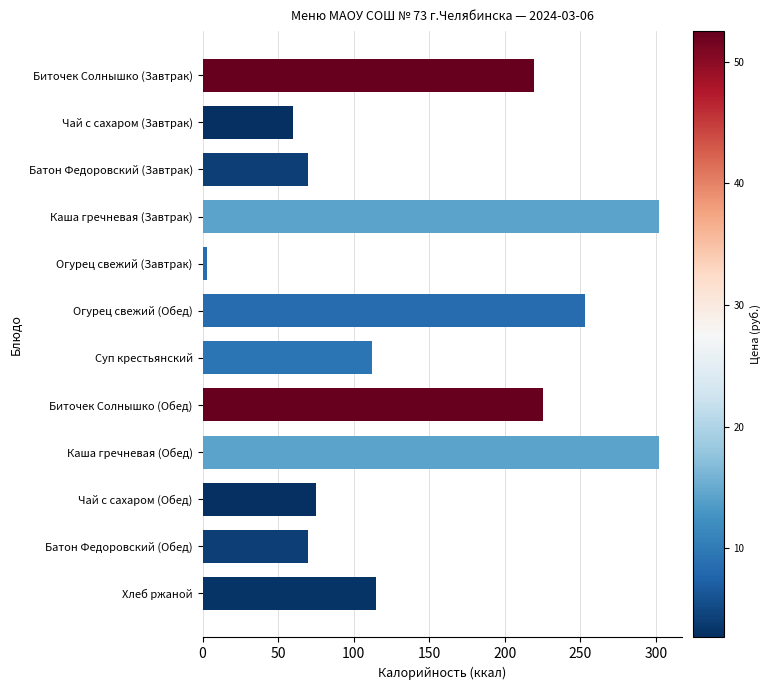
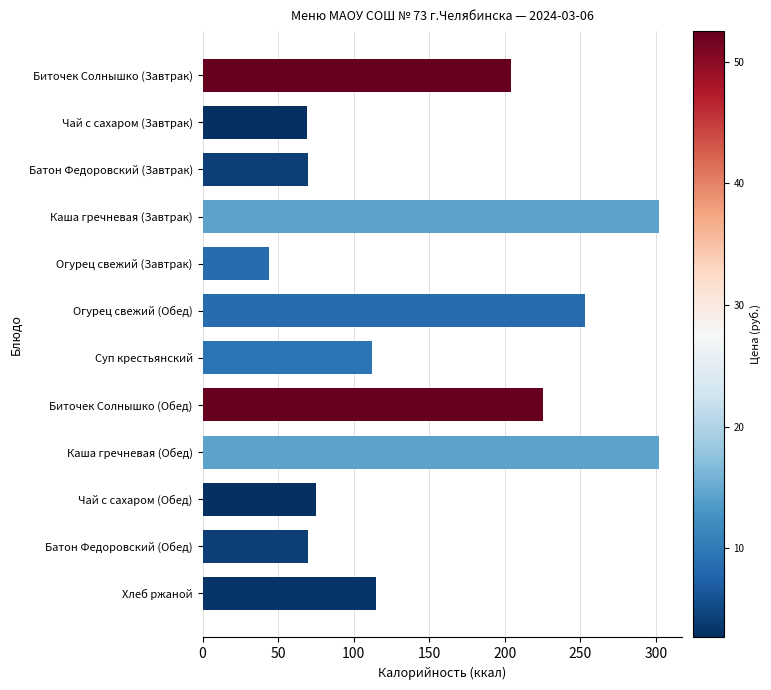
Биточек Солнышко (Завтрак): 219 -> 204
Чай с сахаром (Завтрак): 60 -> 69
Огурец свежий (Завтрак): 3 -> 44
